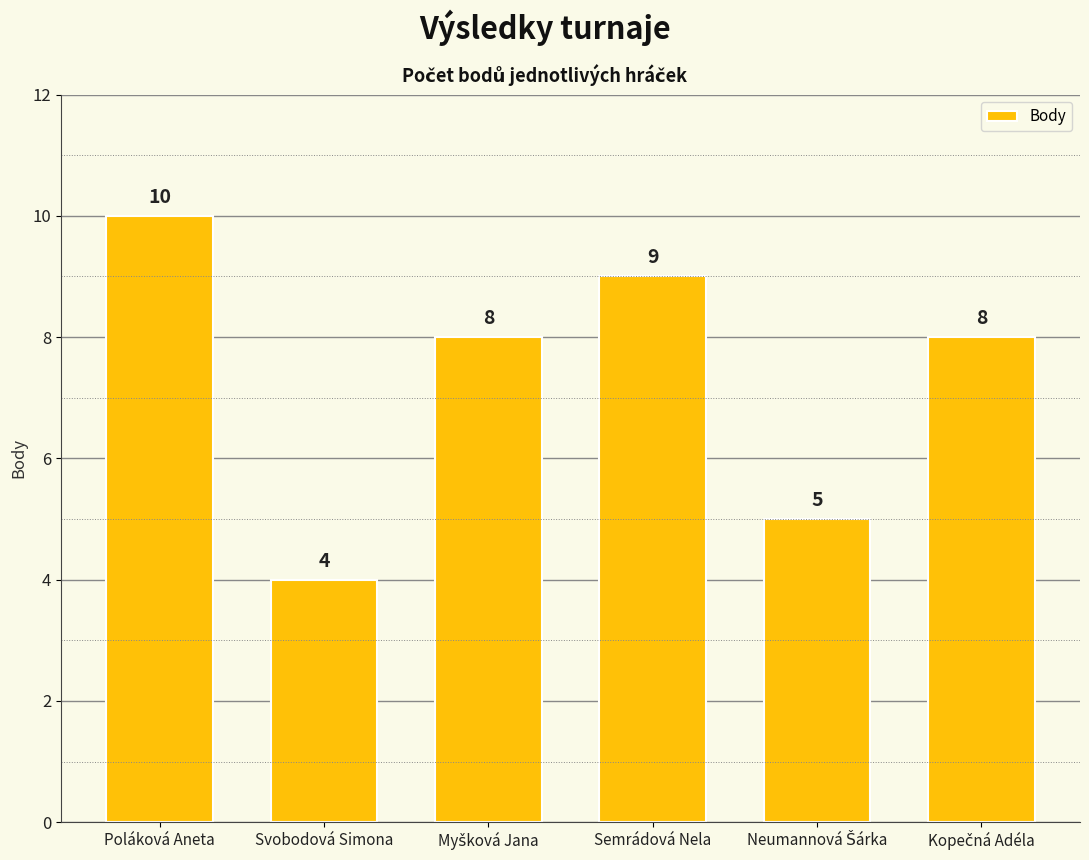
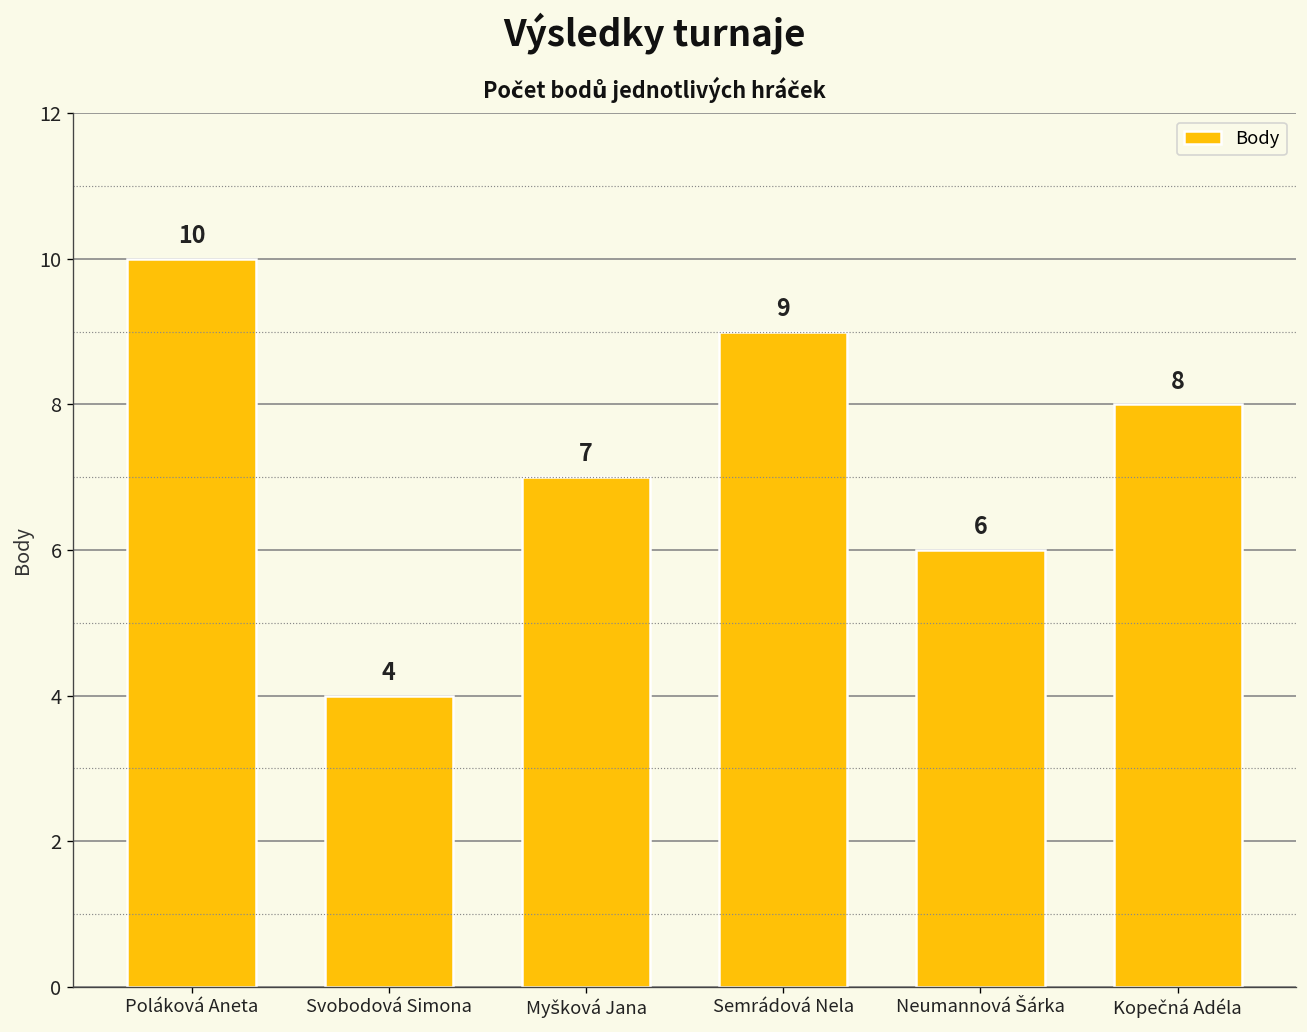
Myšková Jana: 8 -> 7
Neumannová Šárka: 5 -> 6
